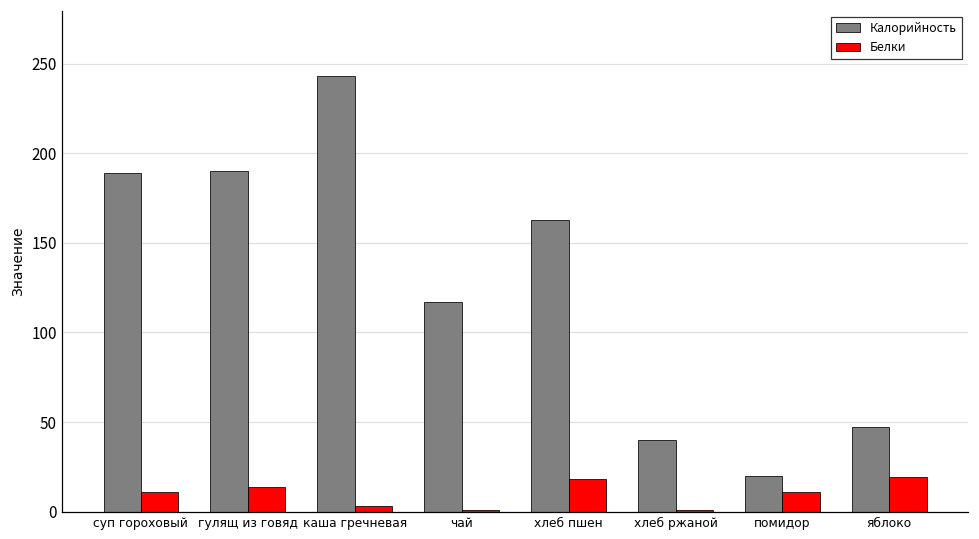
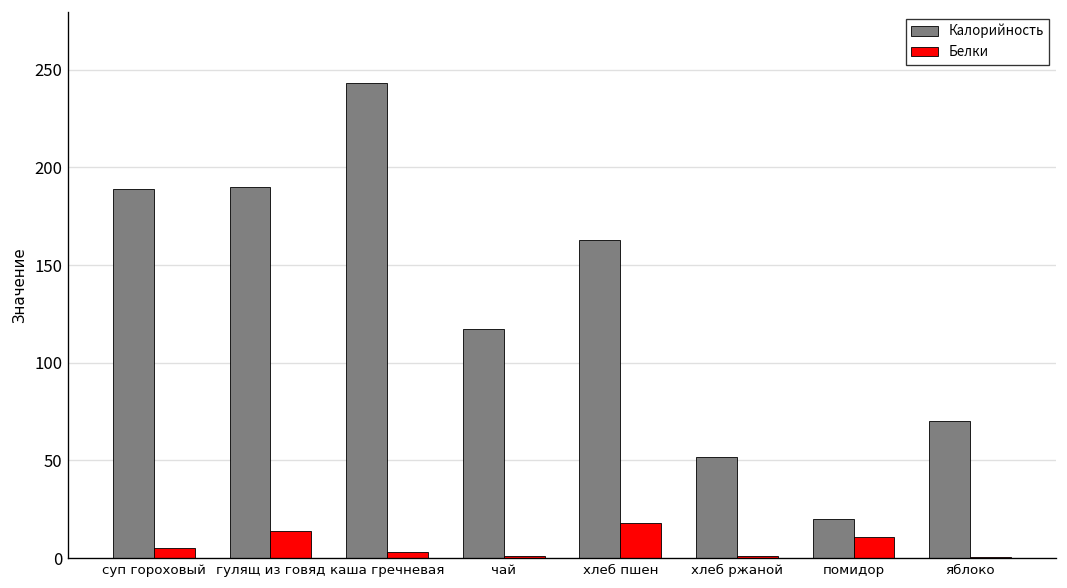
Белки, суп гороховый: 11 -> 5
Калорийность, хлеб ржаной: 40 -> 52
Калорийность, яблоко: 47 -> 70
Белки, яблоко: 19 -> 0
